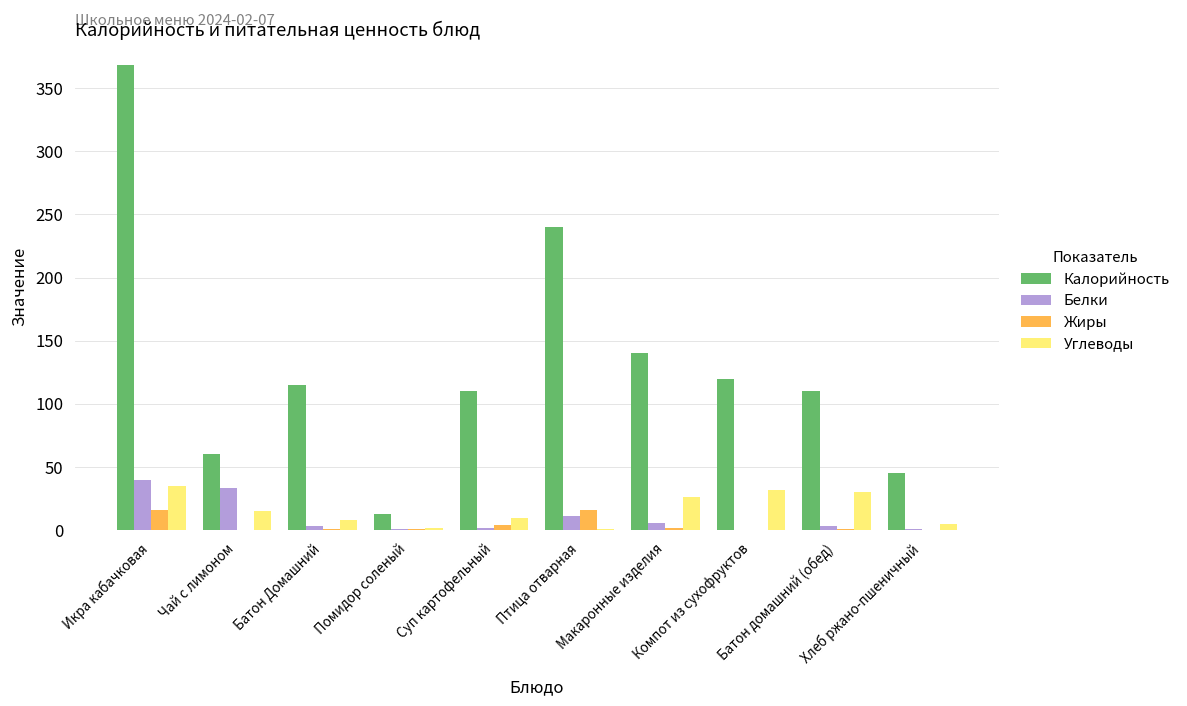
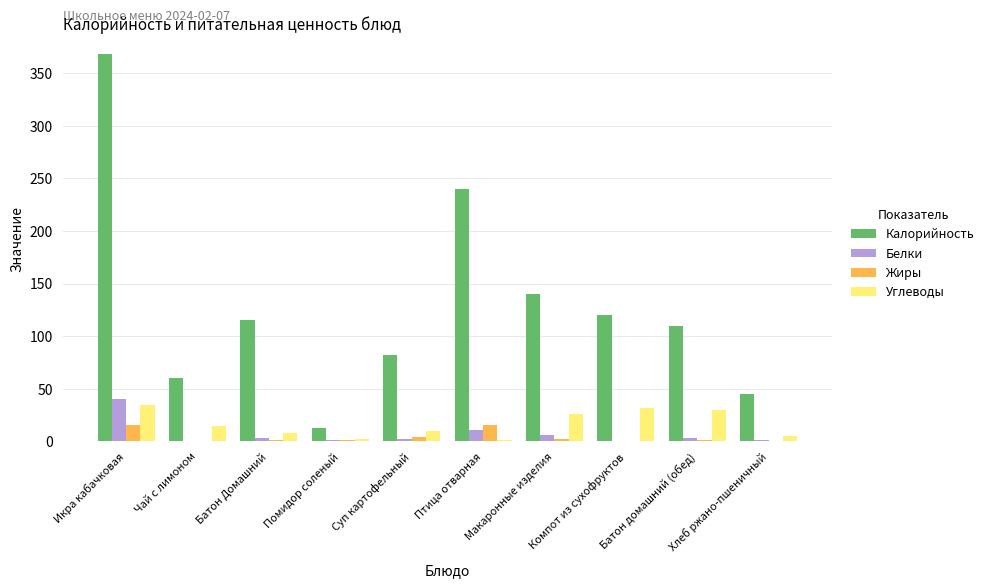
Белки, Чай с лимоном: 34 -> 0
Калорийность, Суп картофельный: 110 -> 82
